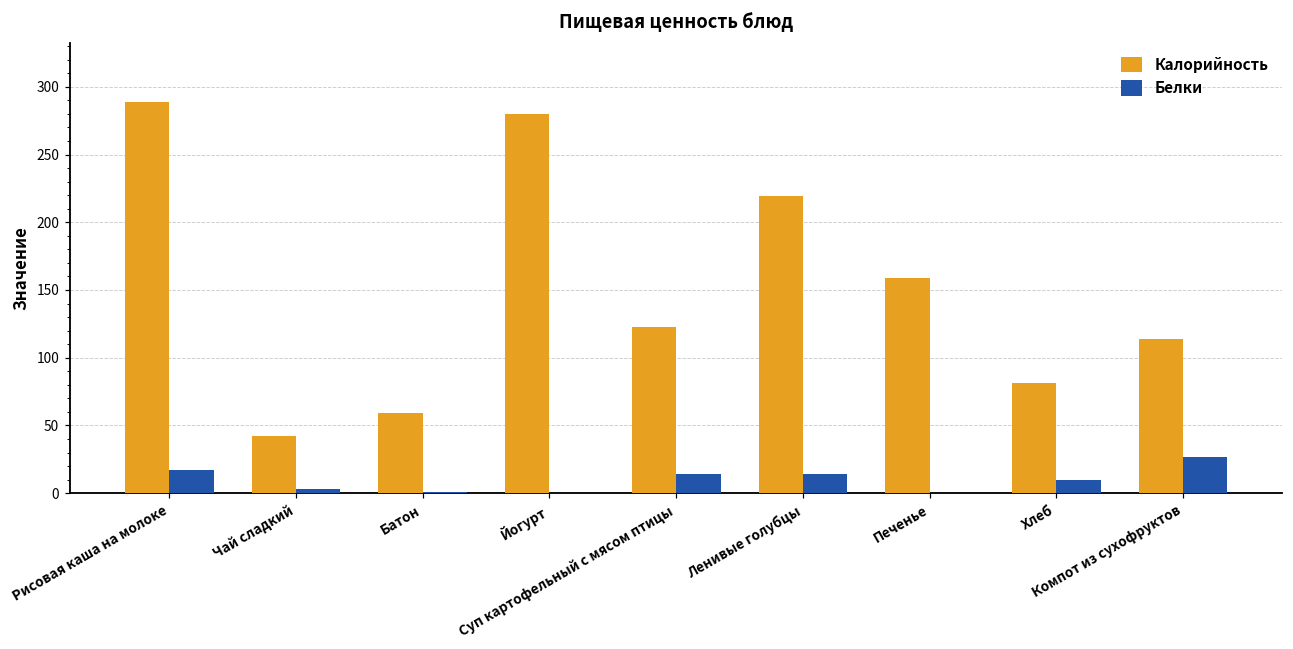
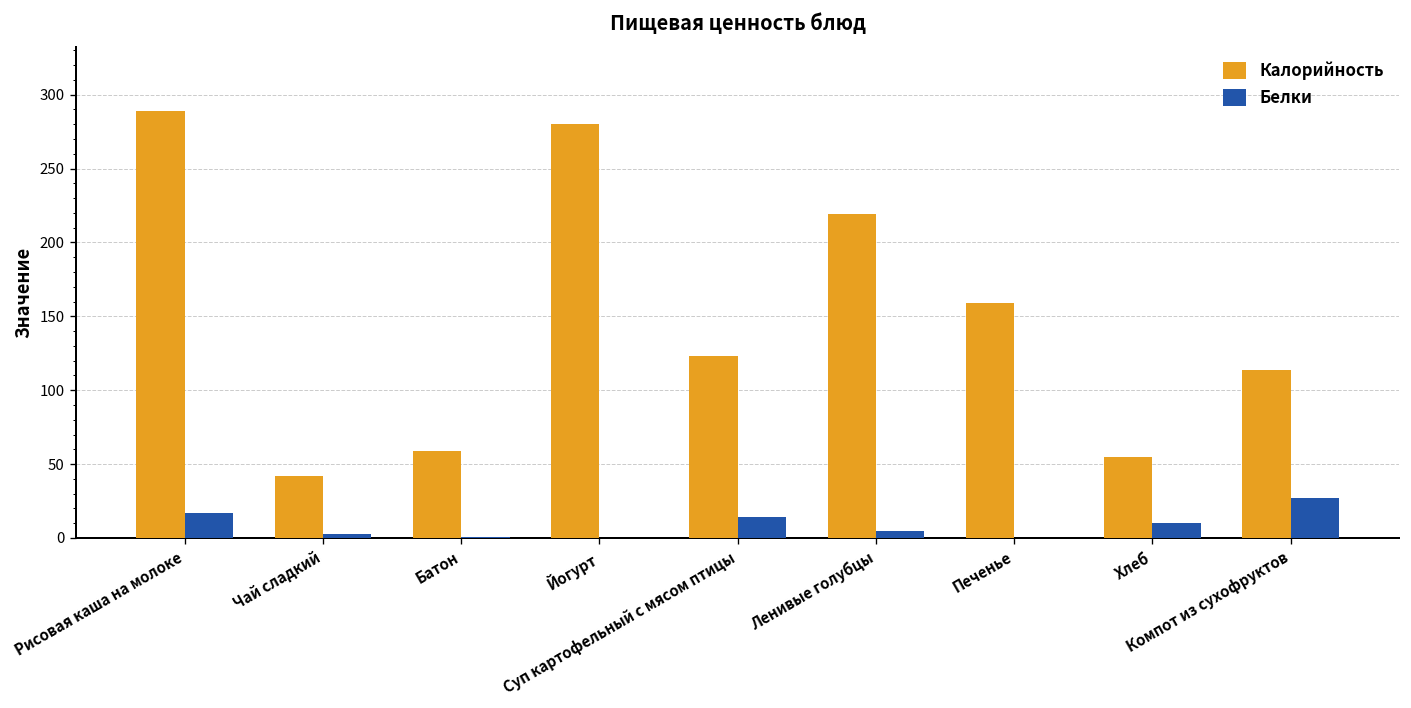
Белки, Ленивые голубцы: 14 -> 5
Калорийность, Хлеб: 81 -> 55
